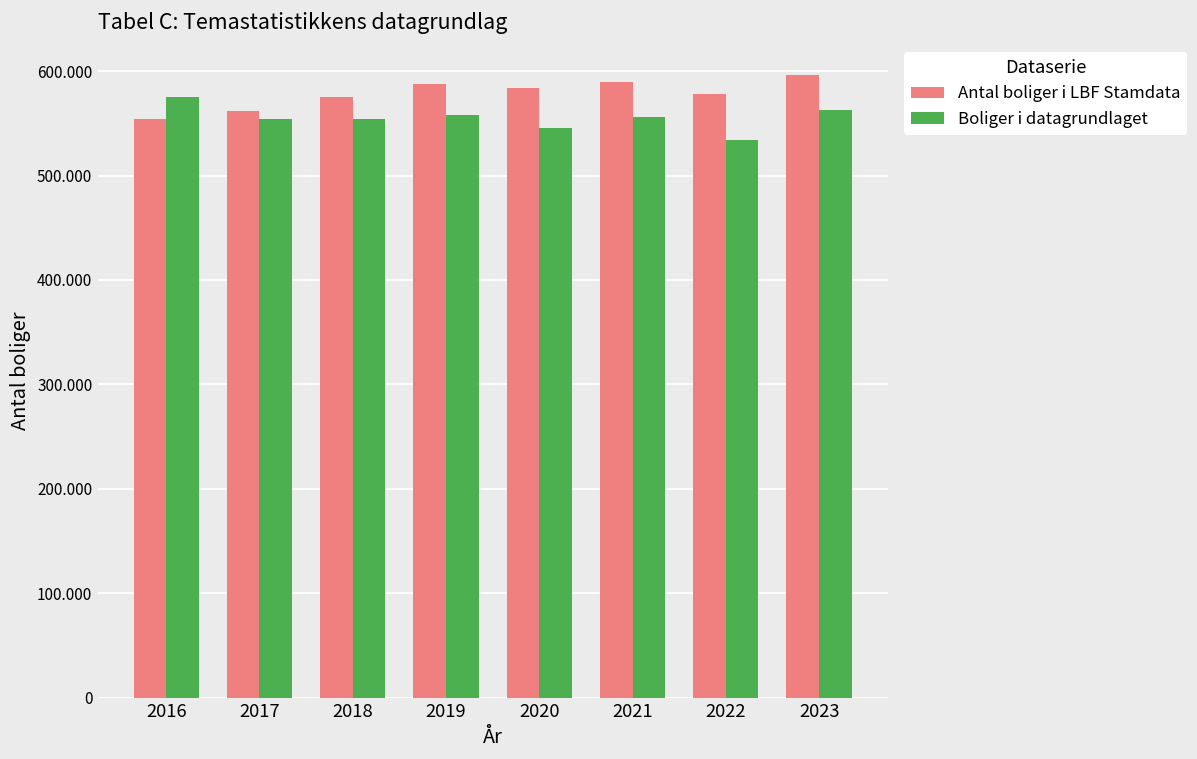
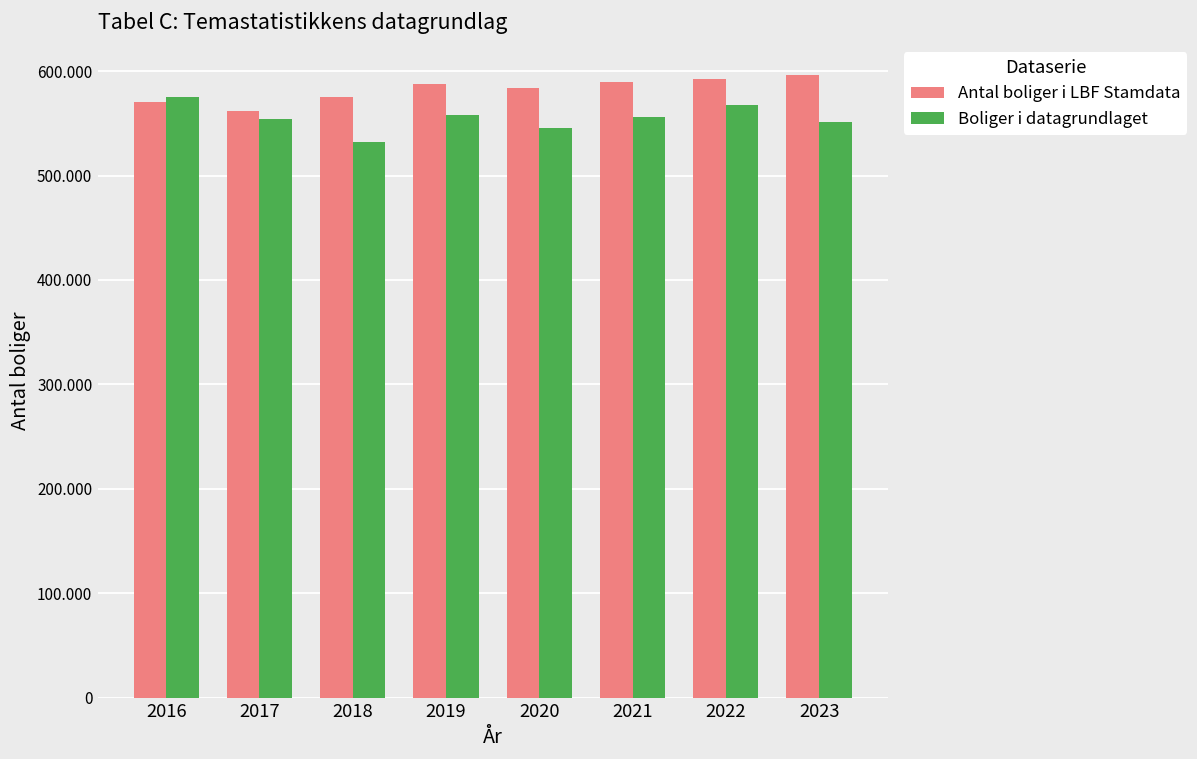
Antal boliger i LBF Stamdata, 2016: 550 -> 570
Boliger i datagrundlaget, 2018: 550 -> 530
Antal boliger i LBF Stamdata, 2022: 580 -> 590
Boliger i datagrundlaget, 2022: 530 -> 570
Boliger i datagrundlaget, 2023: 560 -> 550
